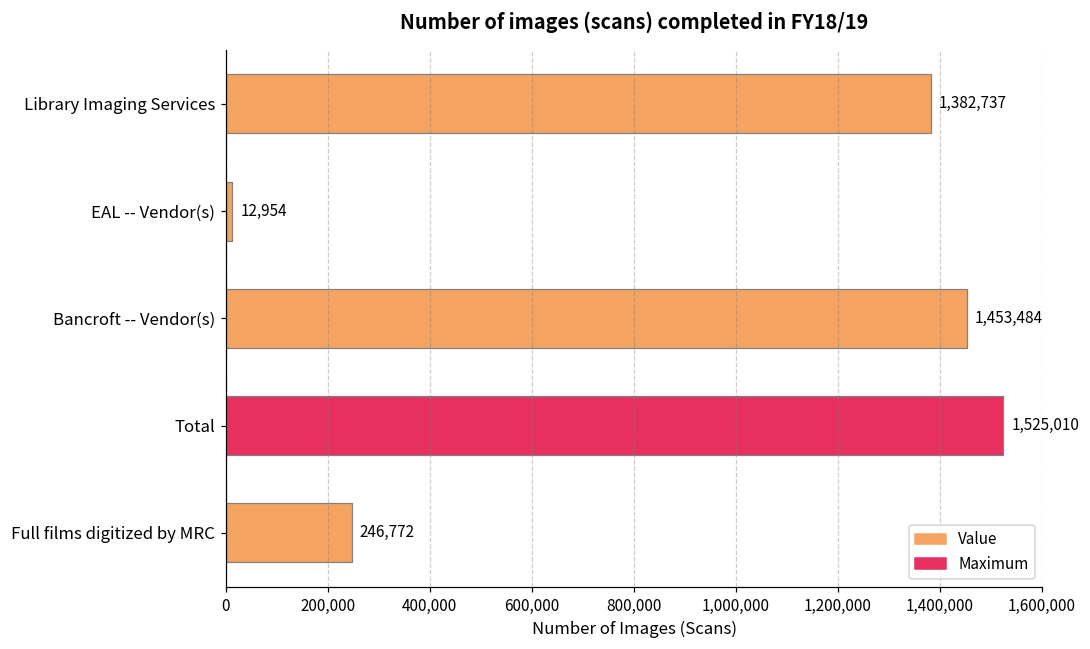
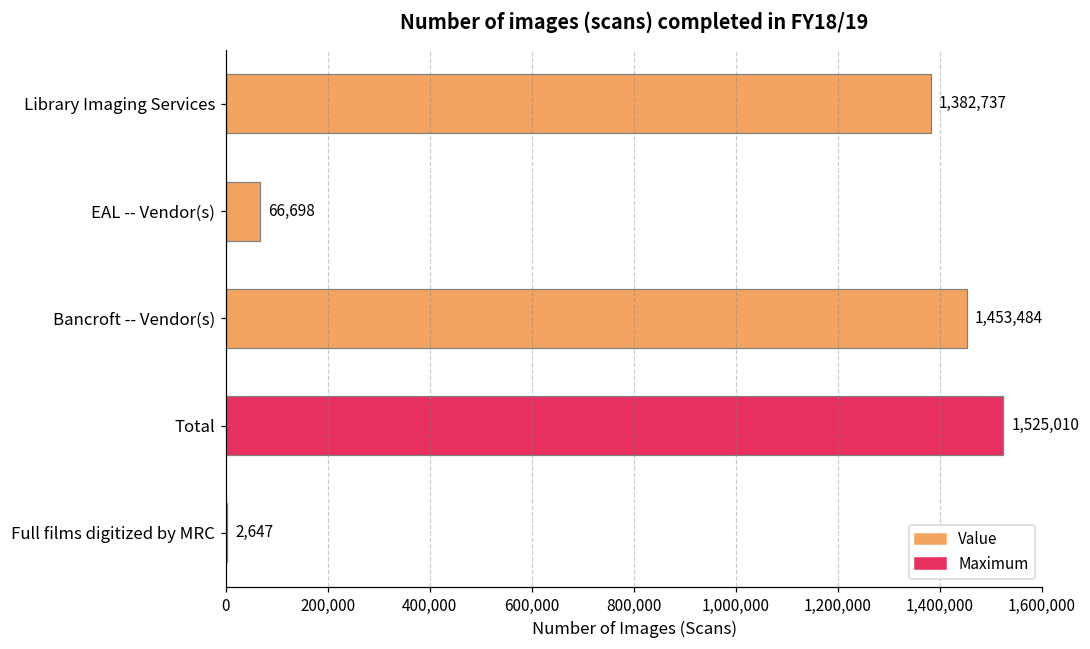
EAL -- Vendor(s): 12,954 -> 66,698
Full films digitized by MRC: 246,772 -> 2,647
